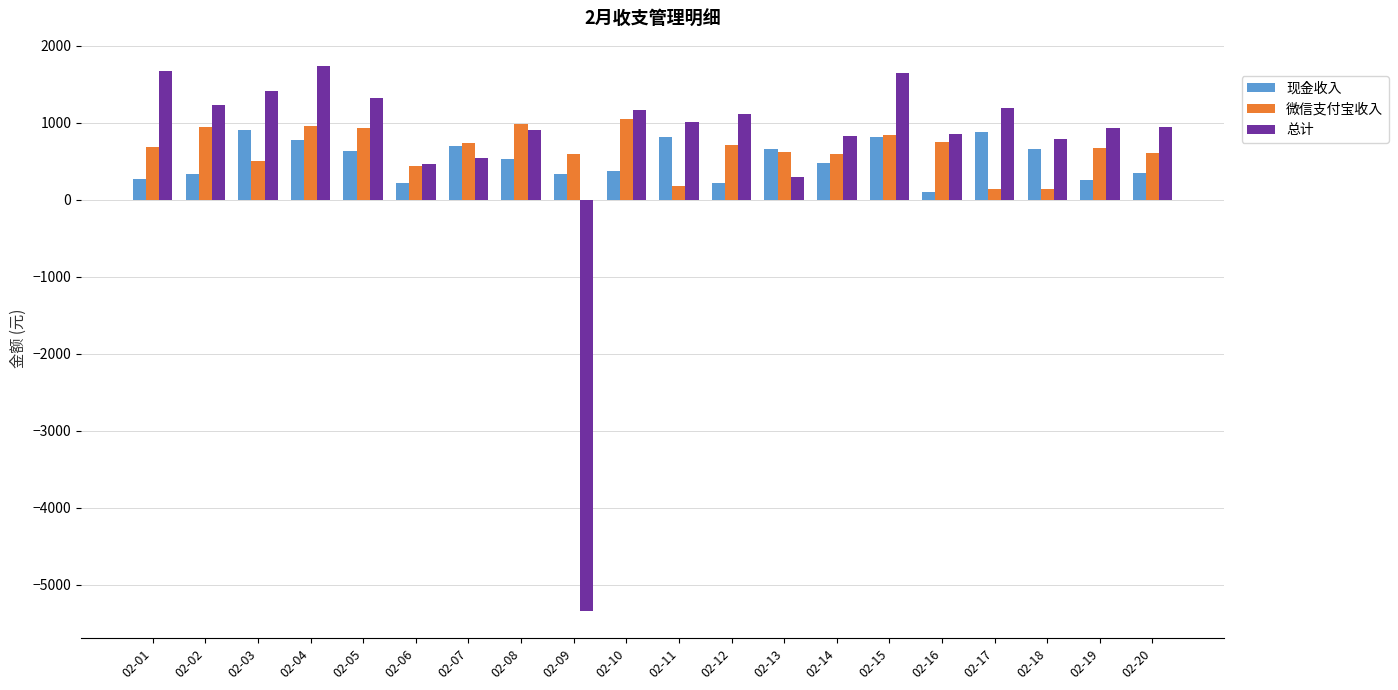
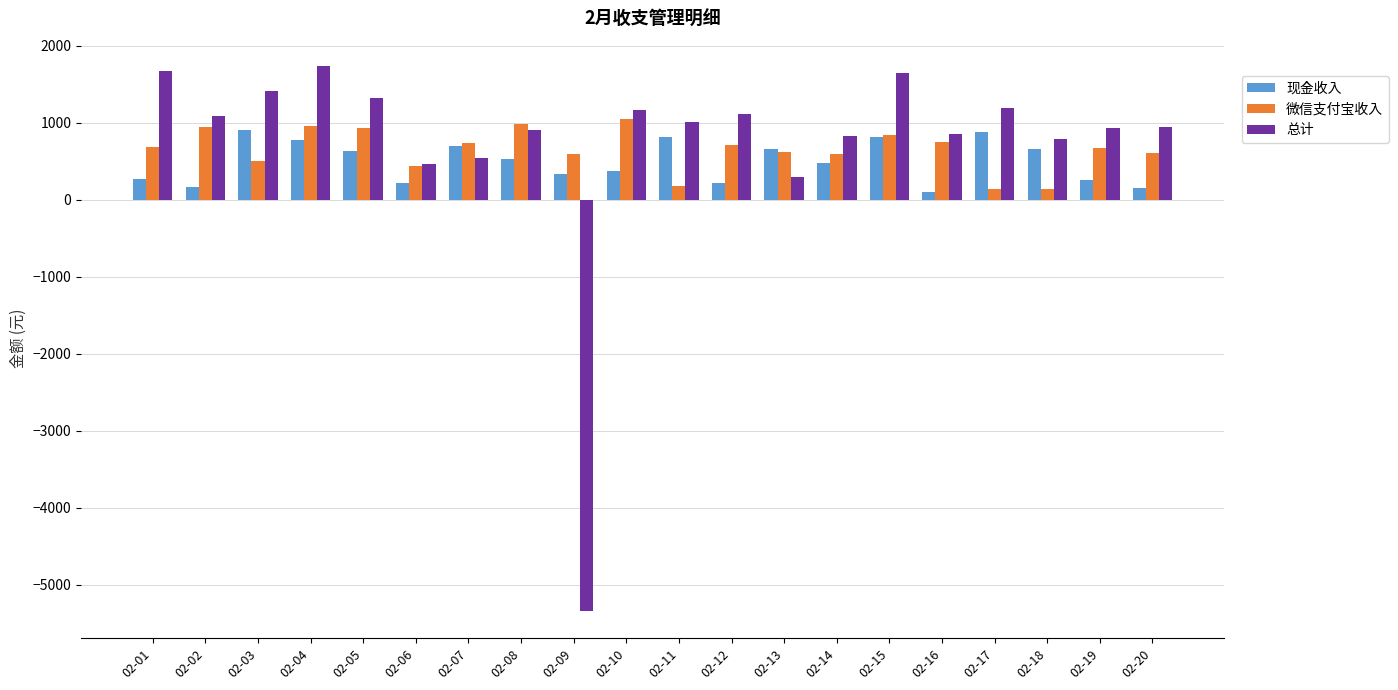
现金收入, 02-02: 300 -> 200
总计, 02-02: 1200 -> 1100
现金收入, 02-20: 300 -> 200
